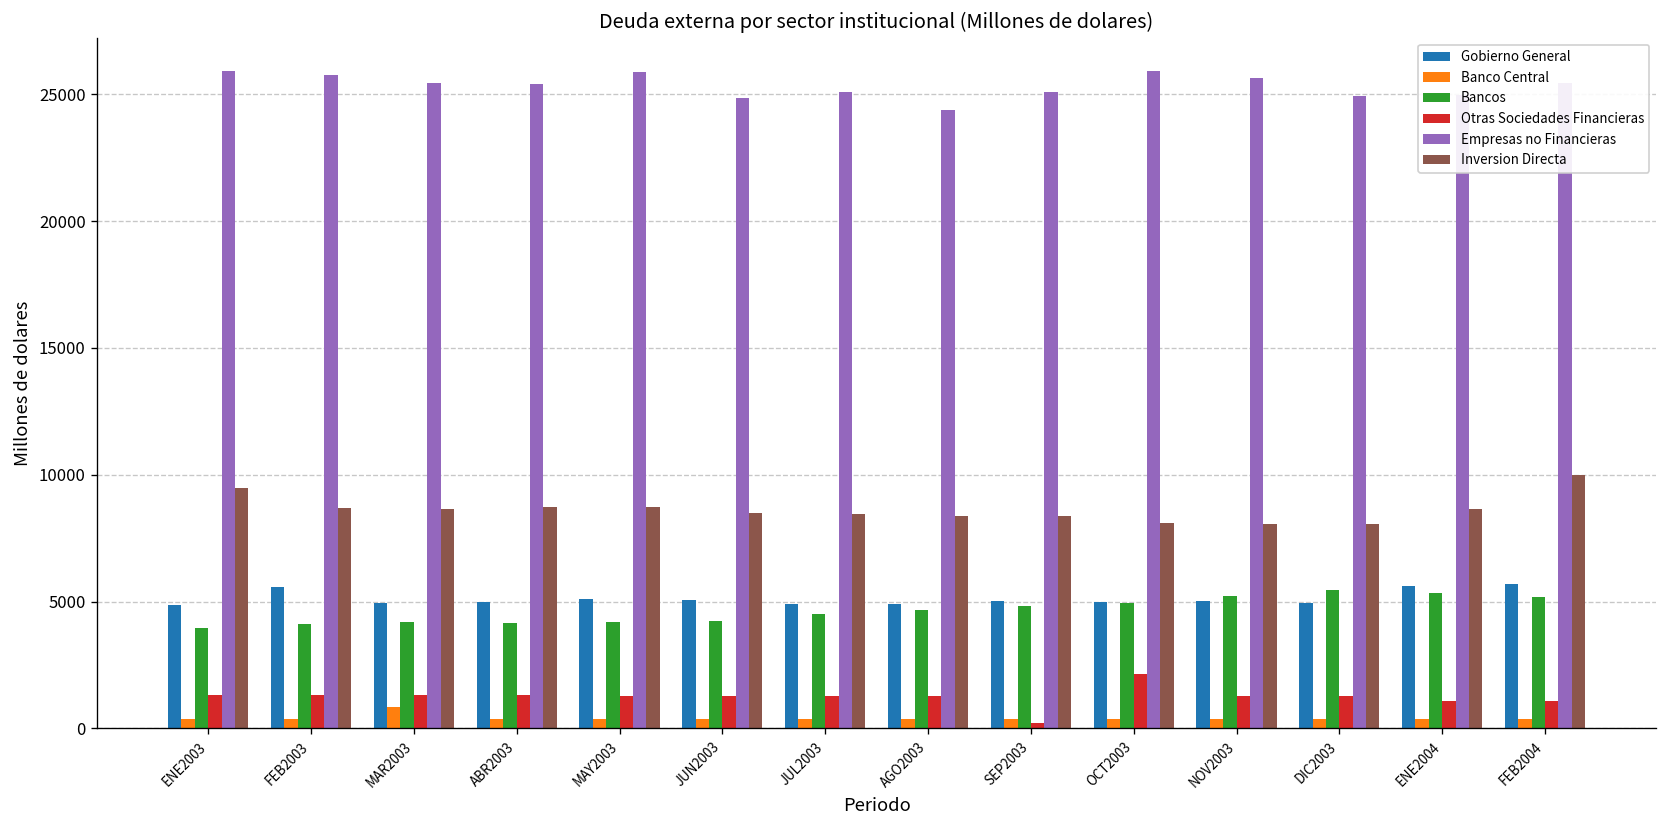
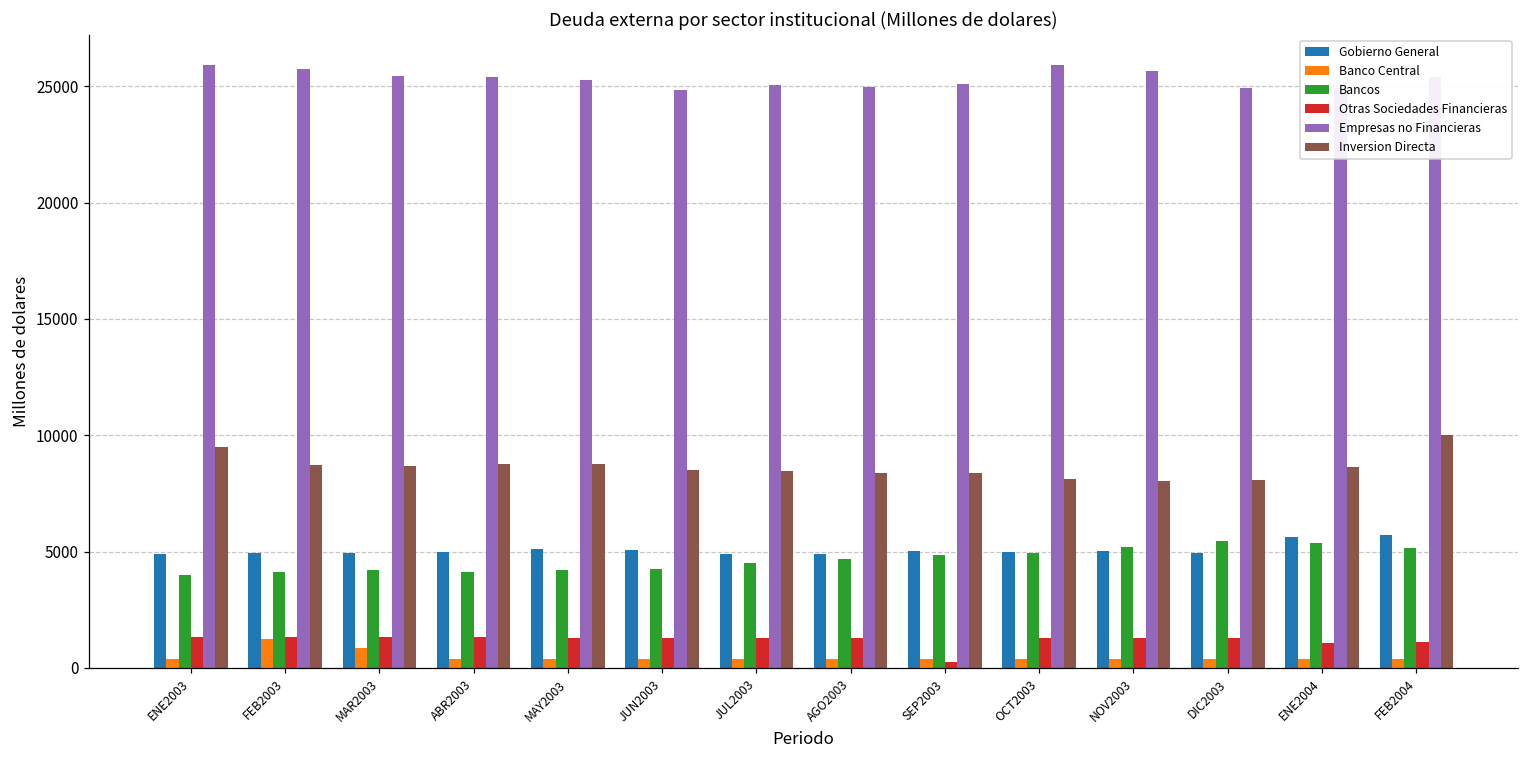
Gobierno General, FEB2003: 5600 -> 4900
Banco Central, FEB2003: 400 -> 1200
Empresas no Financieras, MAY2003: 25900 -> 25300
Empresas no Financieras, AGO2003: 24400 -> 25000
Otras Sociedades Financieras, OCT2003: 2200 -> 1300
